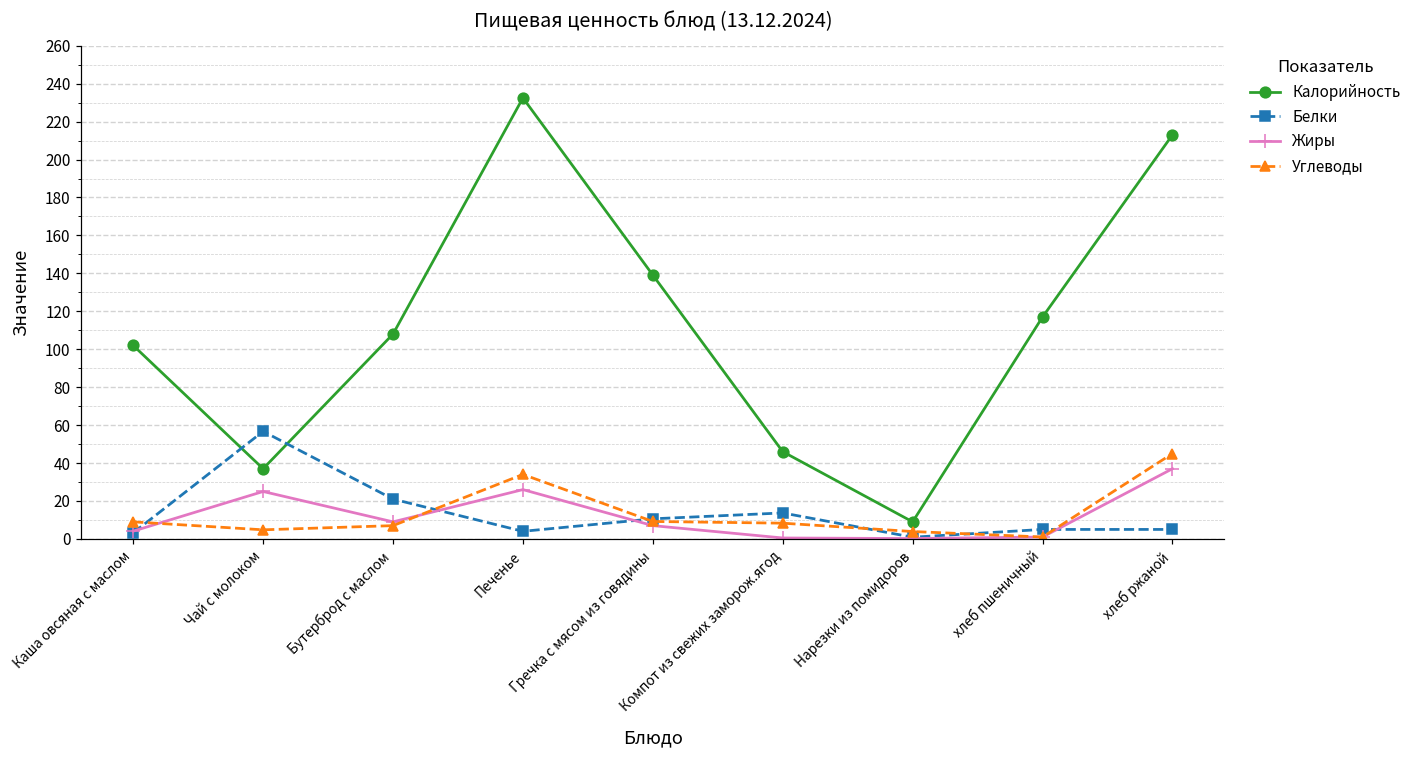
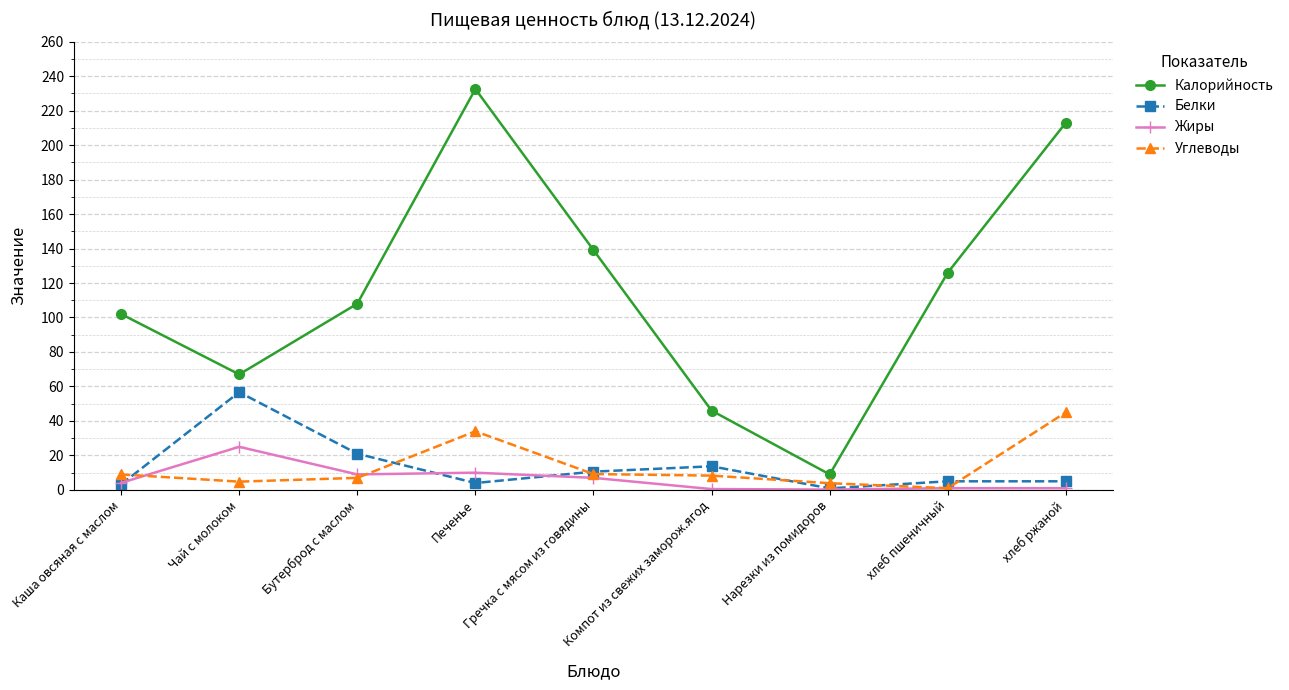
Калорийность, Чай с молоком: 37 -> 67
Жиры, Печенье: 26 -> 10
Калорийность, хлеб пшеничный: 117 -> 126
Жиры, хлеб ржаной: 37 -> 1
